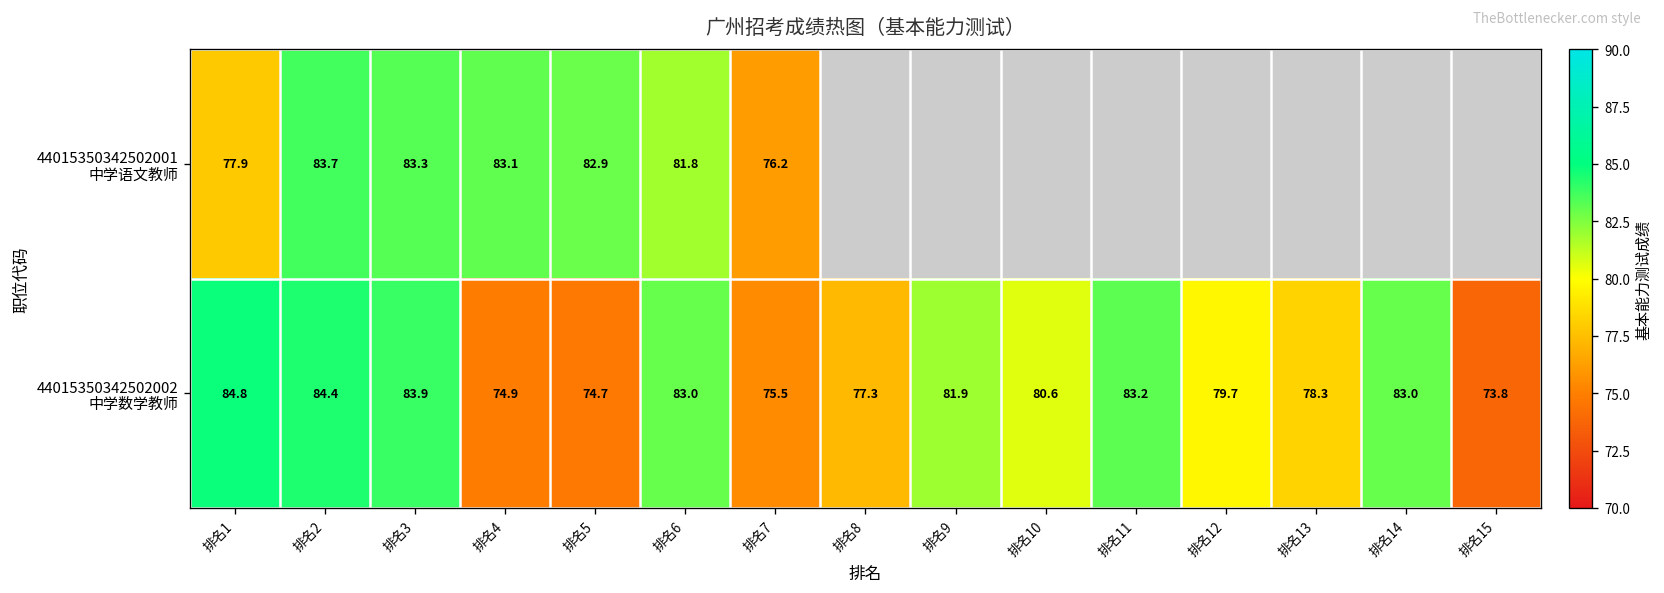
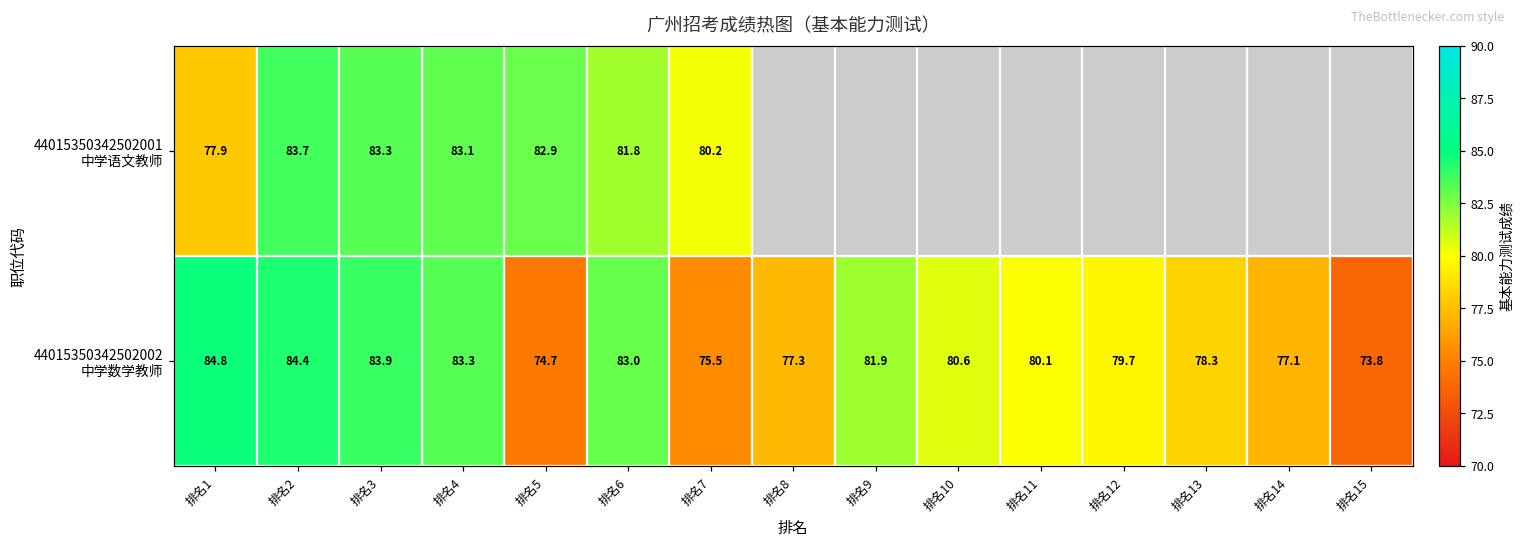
44015350342502001 中学语文教师, 排名7: 76.2 -> 80.2
44015350342502002 中学数学教师, 排名4: 74.9 -> 83.3
44015350342502002 中学数学教师, 排名11: 83.2 -> 80.1
44015350342502002 中学数学教师, 排名14: 83.0 -> 77.1
